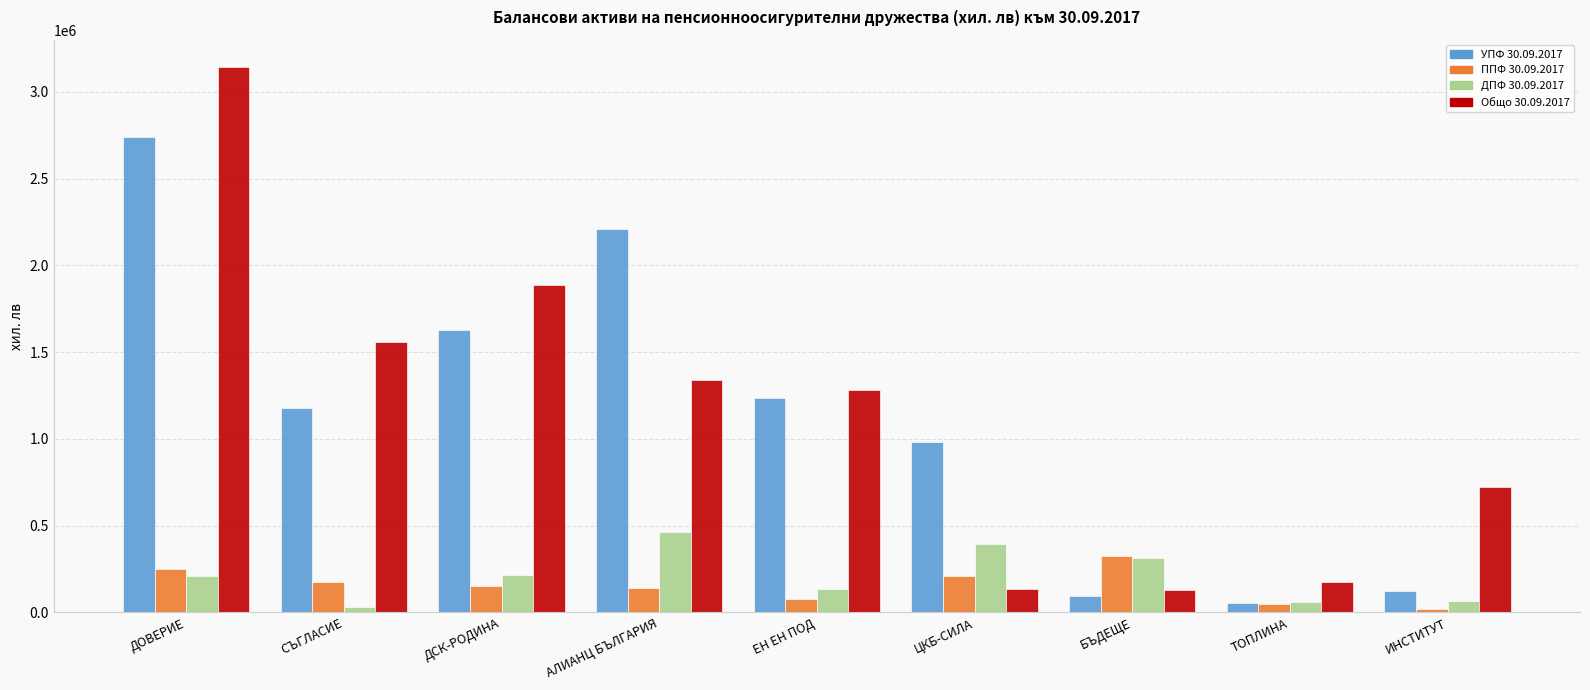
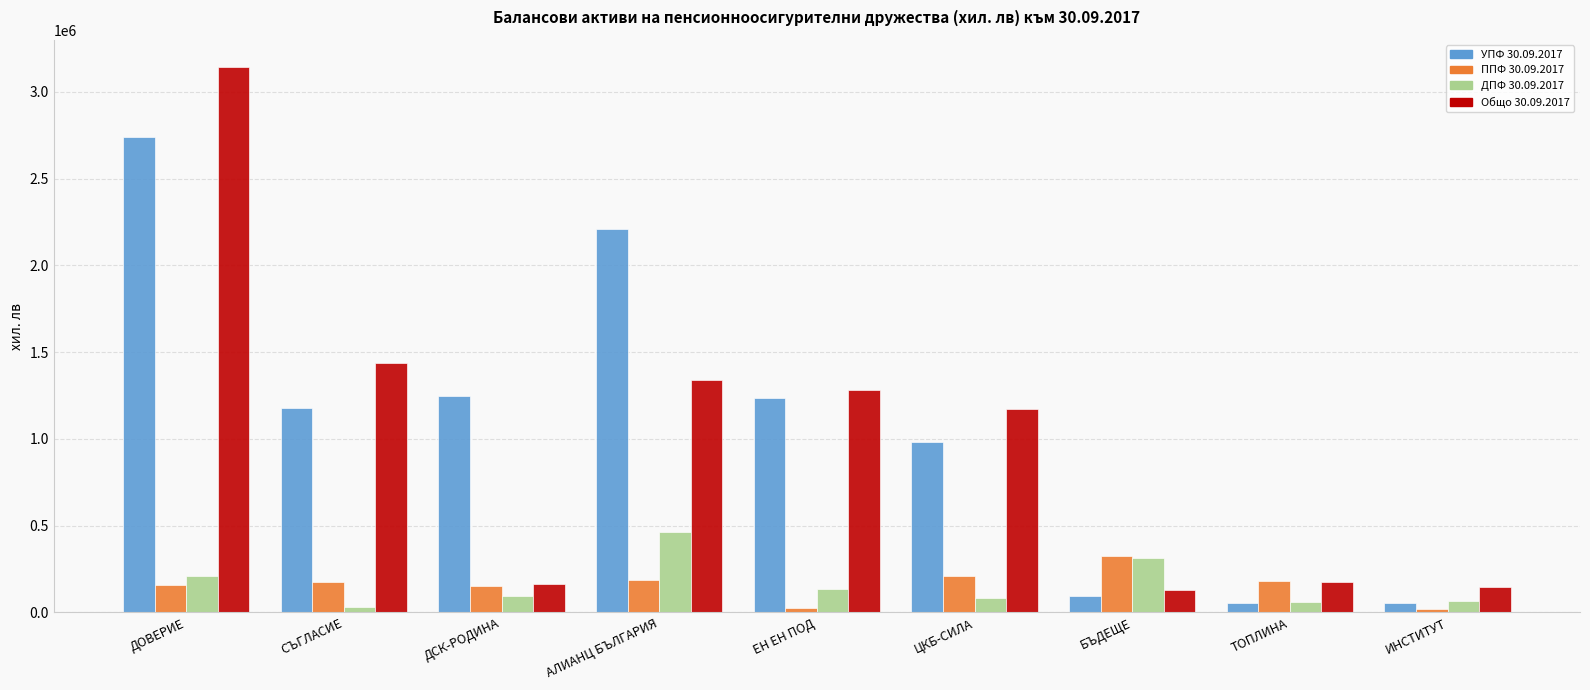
ППФ 30.09.2017, ДОВЕРИЕ: 250000 -> 160000
Общо 30.09.2017, СЪГЛАСИЕ: 1560000 -> 1430000
УПФ 30.09.2017, ДСК-РОДИНА: 1630000 -> 1250000
ДПФ 30.09.2017, ДСК-РОДИНА: 210000 -> 90000
Общо 30.09.2017, ДСК-РОДИНА: 1890000 -> 160000
ППФ 30.09.2017, АЛИАНЦ БЪЛГАРИЯ: 140000 -> 190000
ППФ 30.09.2017, ЕН ЕН ПОД: 80000 -> 30000
ДПФ 30.09.2017, ЦКБ-СИЛА: 390000 -> 80000
Общо 30.09.2017, ЦКБ-СИЛА: 140000 -> 1170000
ППФ 30.09.2017, ТОПЛИНА: 50000 -> 180000
УПФ 30.09.2017, ИНСТИТУТ: 120000 -> 60000
Общо 30.09.2017, ИНСТИТУТ: 720000 -> 150000
